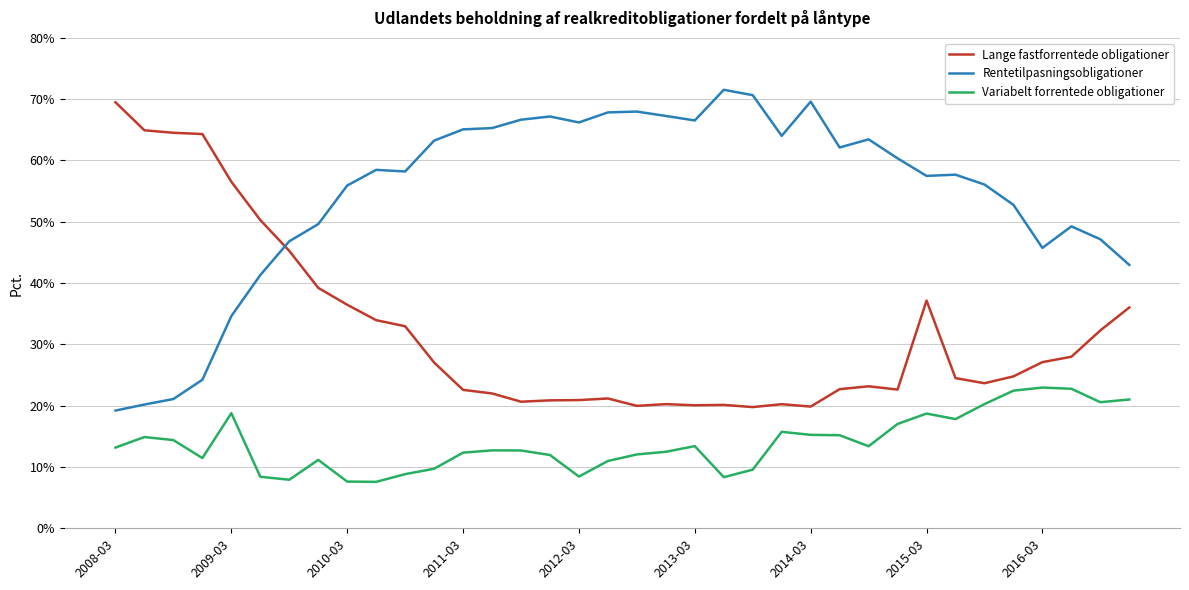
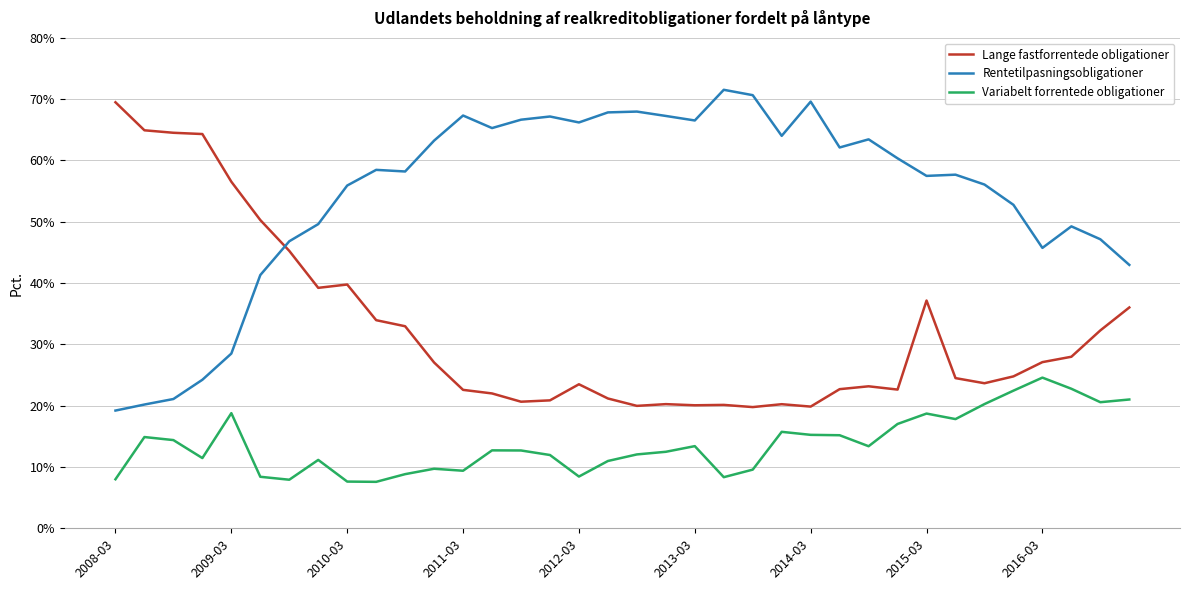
Variabelt forrentede obligationer, 2008-03: 13% -> 8%
Rentetilpasningsobligationer, 2009-03: 35% -> 29%
Lange fastforrentede obligationer, 2010-03: 36% -> 40%
Rentetilpasningsobligationer, 2011-03: 65% -> 67%
Variabelt forrentede obligationer, 2011-03: 12% -> 9%
Lange fastforrentede obligationer, 2012-03: 21% -> 23%
Variabelt forrentede obligationer, 2016-03: 23% -> 25%
